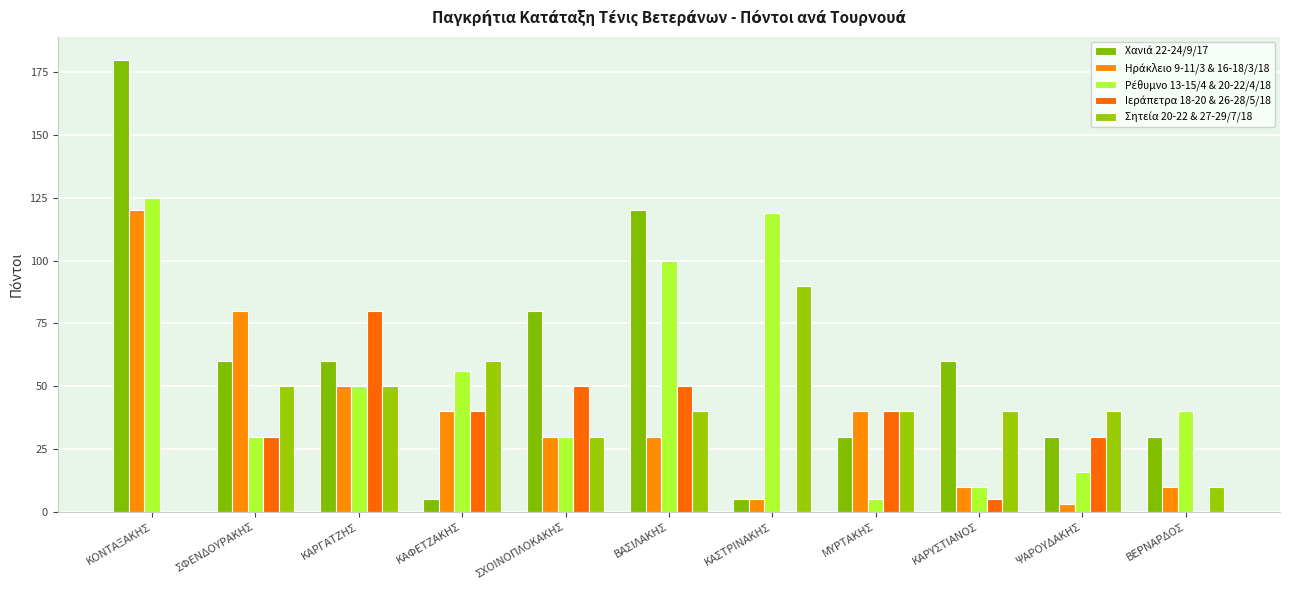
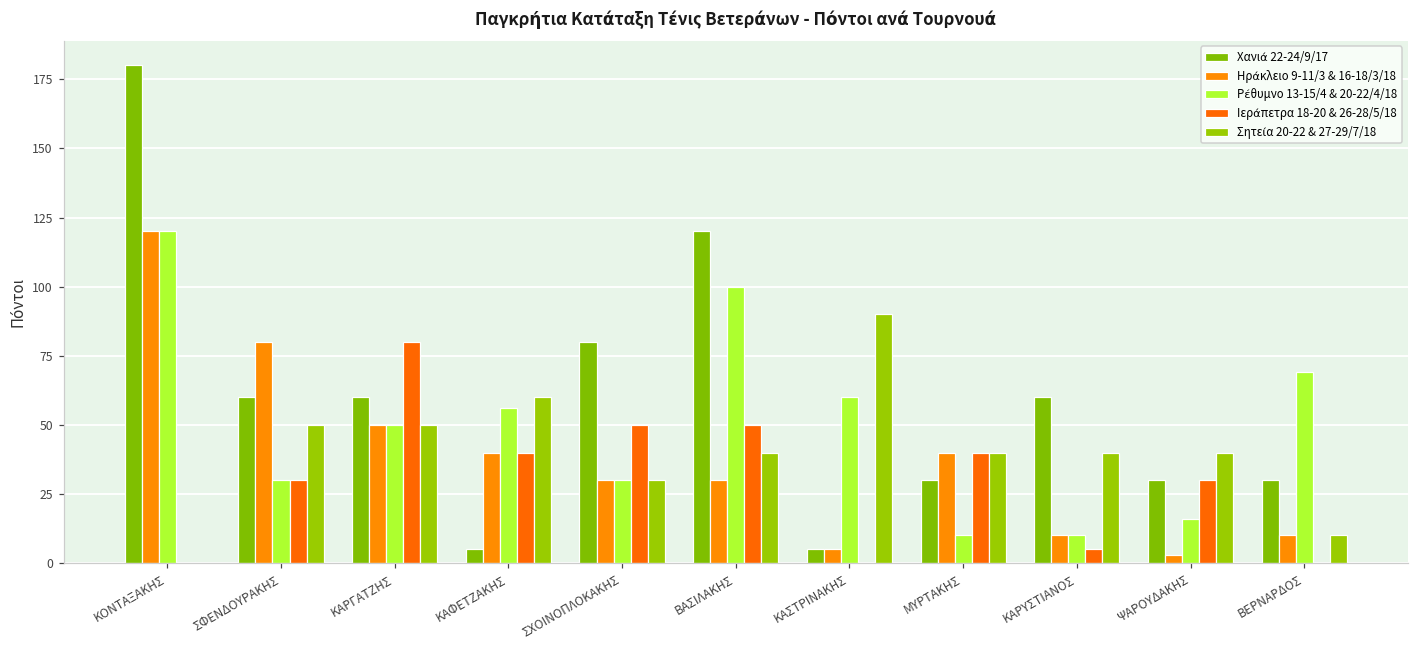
Ρέθυμνο 13-15/4 & 20-22/4/18, ΚΟΝΤΑΞΑΚΗΣ: 125 -> 120
Ρέθυμνο 13-15/4 & 20-22/4/18, ΚΑΣΤΡΙΝΑΚΗΣ: 119 -> 60
Ρέθυμνο 13-15/4 & 20-22/4/18, ΜΥΡΤΑΚΗΣ: 5 -> 10
Ρέθυμνο 13-15/4 & 20-22/4/18, ΒΕΡΝΑΡΔΟΣ: 40 -> 69
